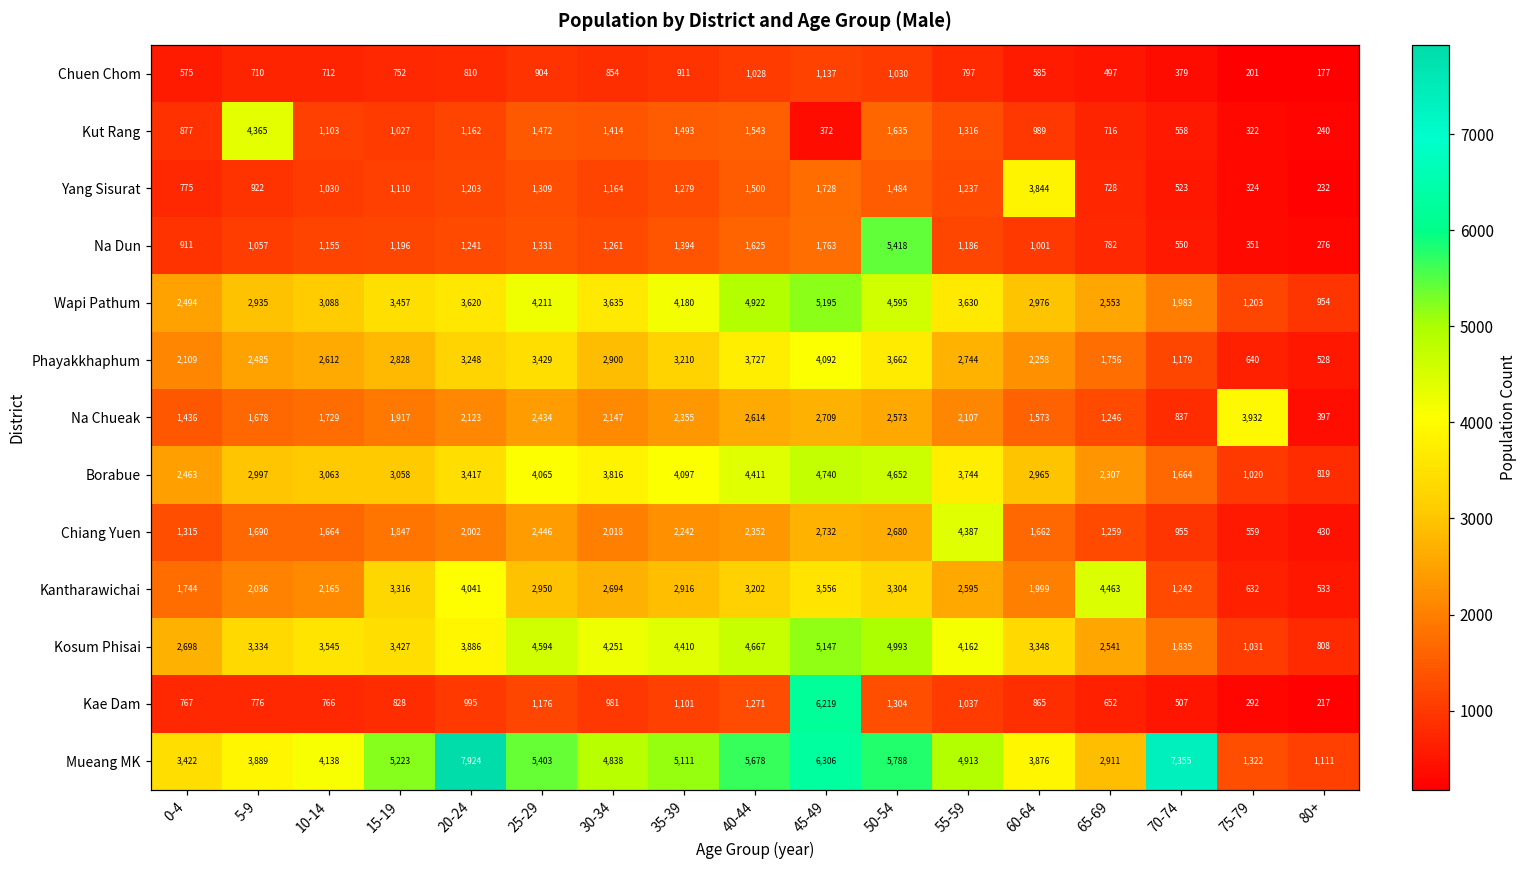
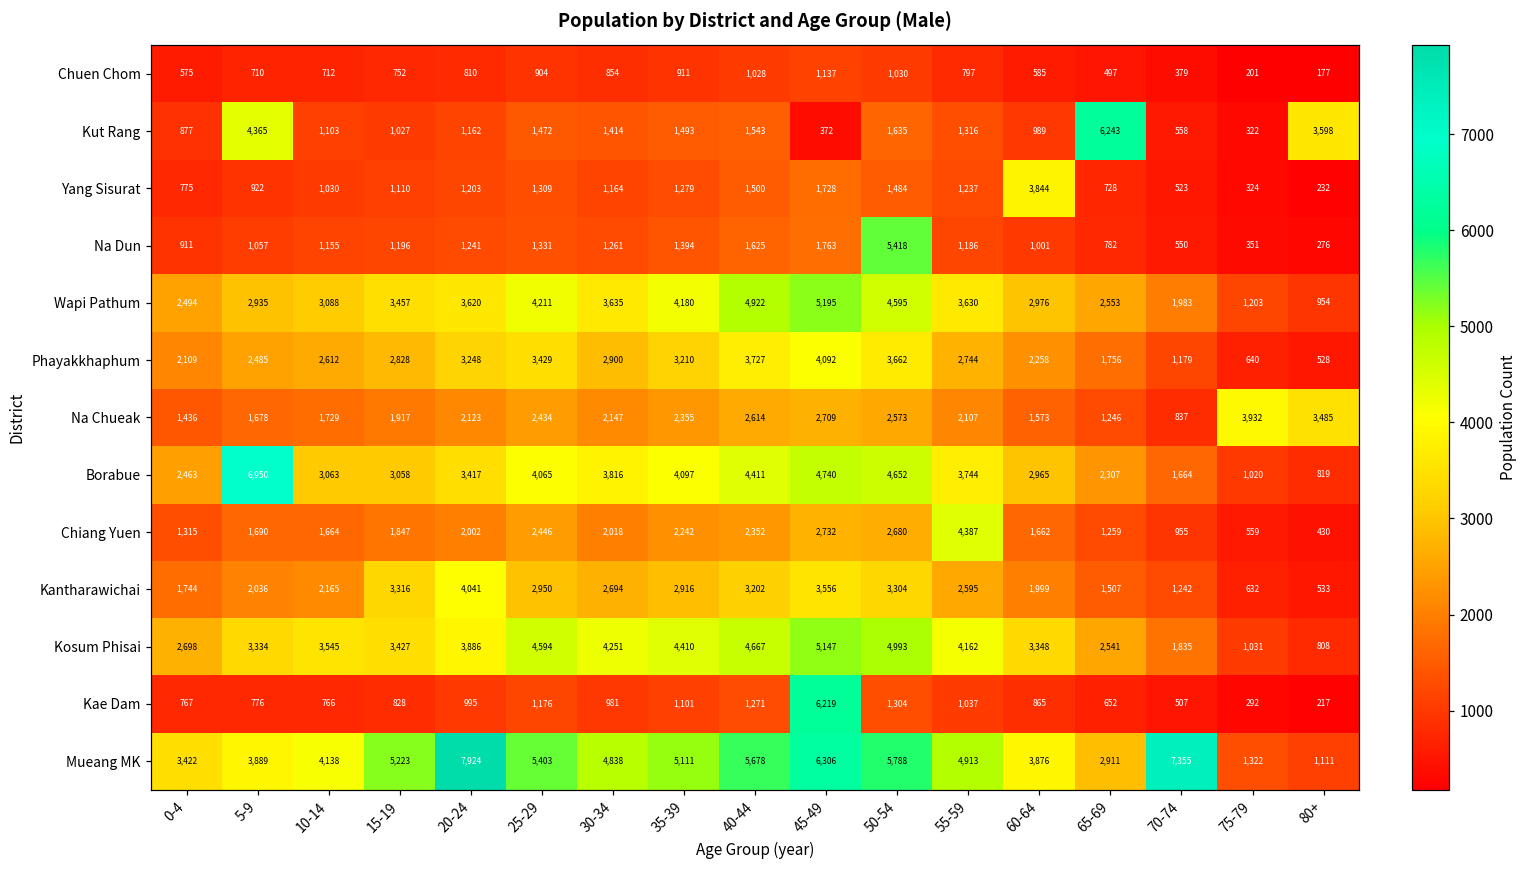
Kut Rang, 65-69: 716 -> 6,243
Kut Rang, 80+: 240 -> 3,598
Na Chueak, 80+: 397 -> 3,485
Borabue, 5-9: 2,997 -> 6,950
Kantharawichai, 65-69: 4,463 -> 1,507
